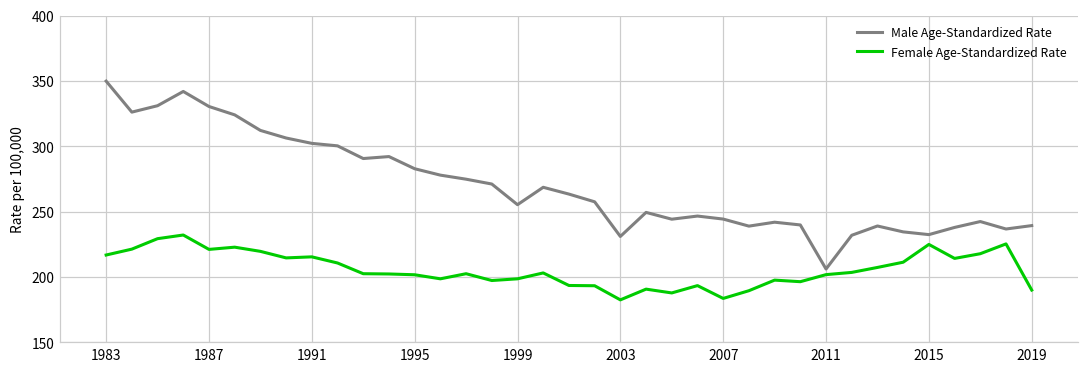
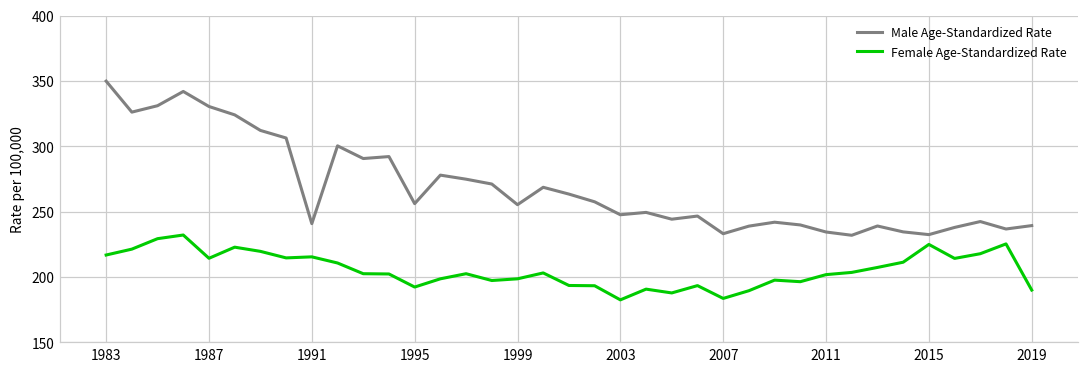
Female Age-Standardized Rate, 1987: 221 -> 214
Male Age-Standardized Rate, 1991: 302 -> 241
Male Age-Standardized Rate, 1995: 283 -> 256
Female Age-Standardized Rate, 1995: 202 -> 192
Male Age-Standardized Rate, 2003: 231 -> 248
Male Age-Standardized Rate, 2007: 244 -> 233
Male Age-Standardized Rate, 2011: 206 -> 234
